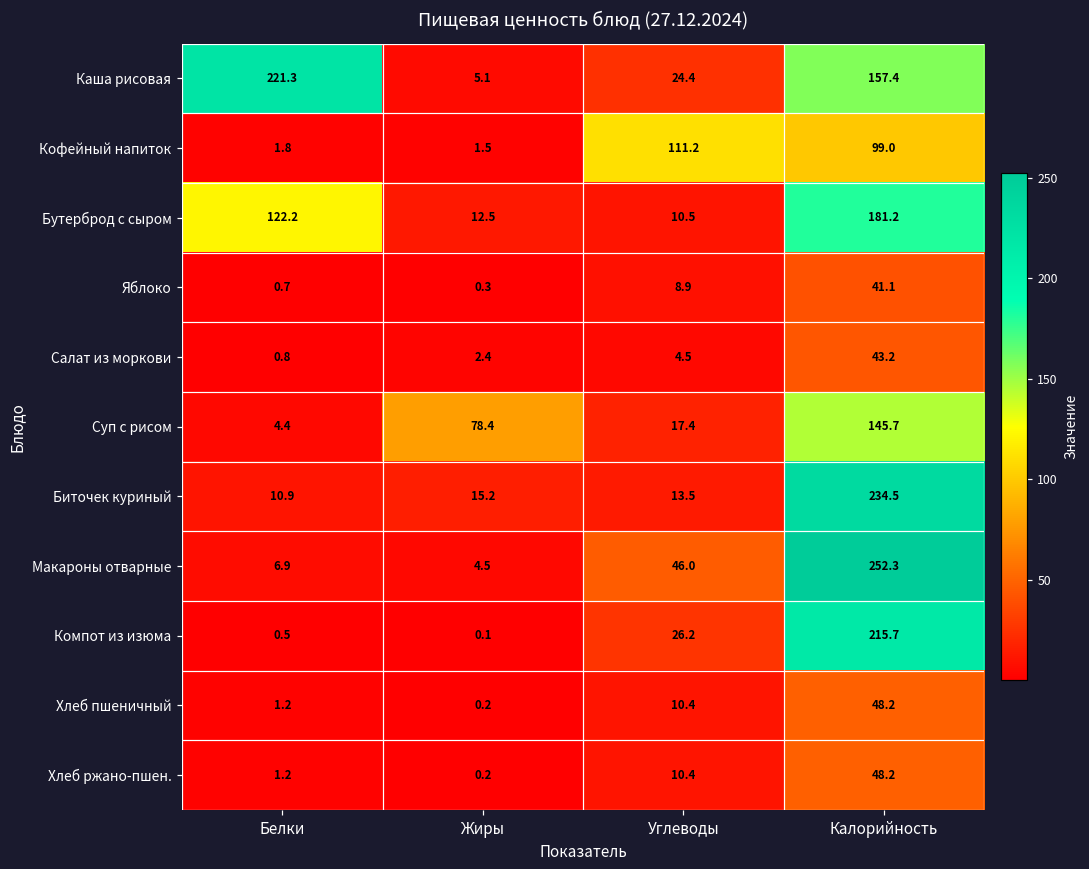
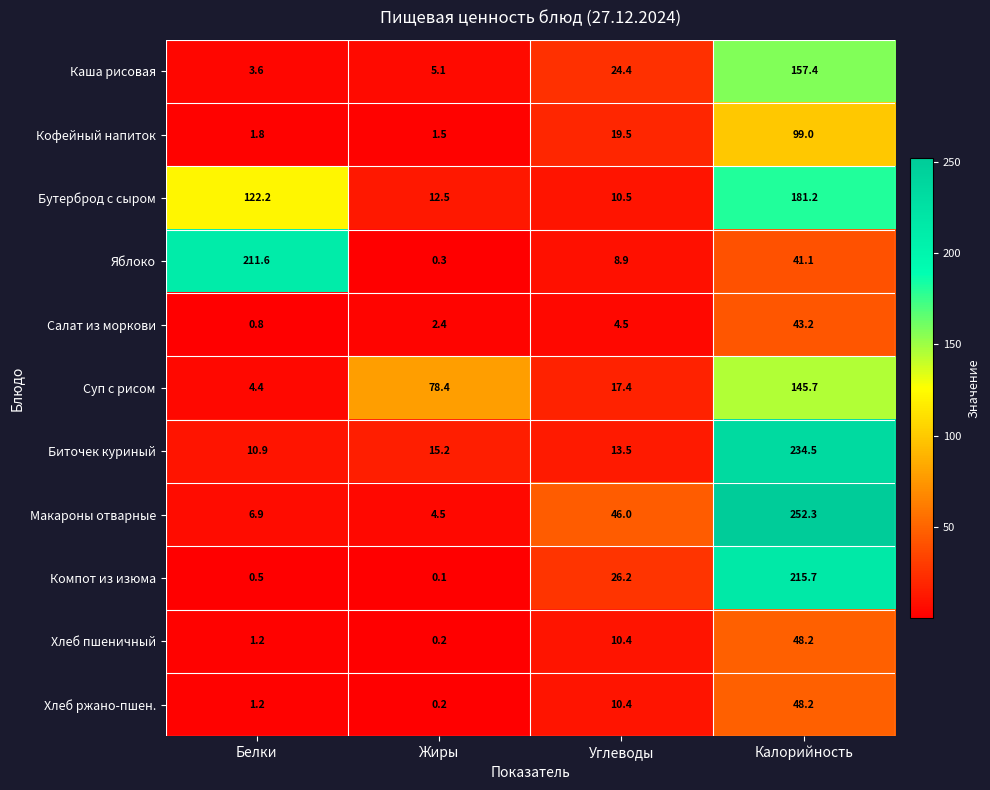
Каша рисовая, Белки: 221.3 -> 3.6
Кофейный напиток, Углеводы: 111.2 -> 19.5
Яблоко, Белки: 0.7 -> 211.6
